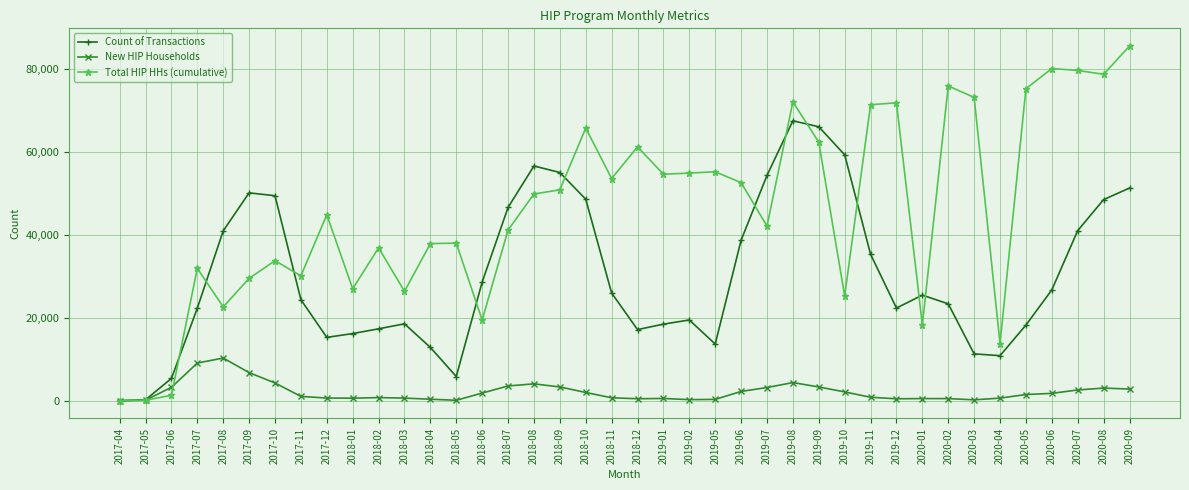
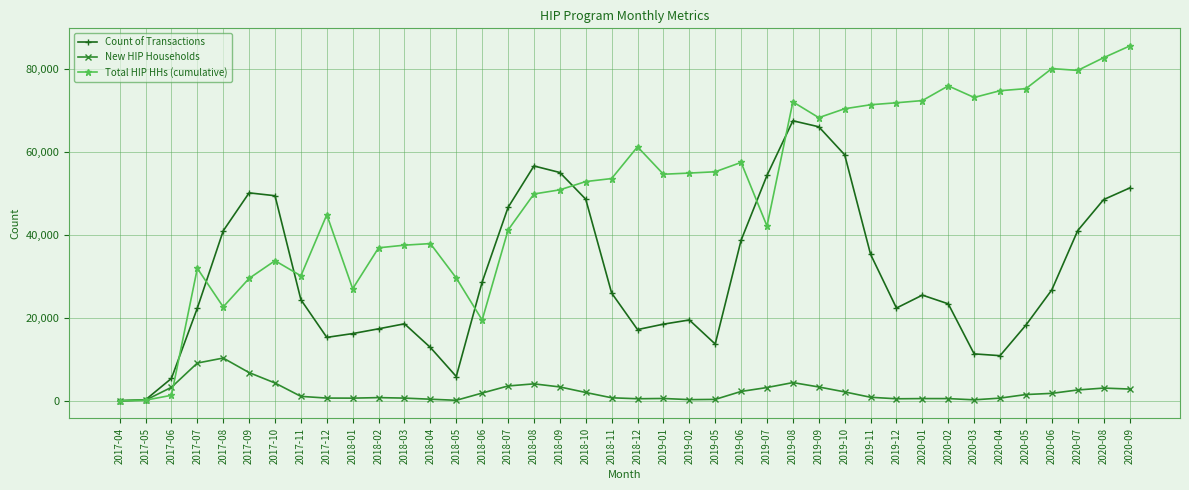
Total HIP HHs (cumulative), 2018-03: 26,000 -> 38,000
Total HIP HHs (cumulative), 2018-05: 38,000 -> 30,000
Total HIP HHs (cumulative), 2018-10: 66,000 -> 53,000
Total HIP HHs (cumulative), 2019-06: 53,000 -> 57,000
Total HIP HHs (cumulative), 2019-09: 62,000 -> 68,000
Total HIP HHs (cumulative), 2019-10: 25,000 -> 70,000
Total HIP HHs (cumulative), 2020-01: 18,000 -> 72,000
Total HIP HHs (cumulative), 2020-04: 14,000 -> 75,000
Total HIP HHs (cumulative), 2020-08: 79,000 -> 83,000
